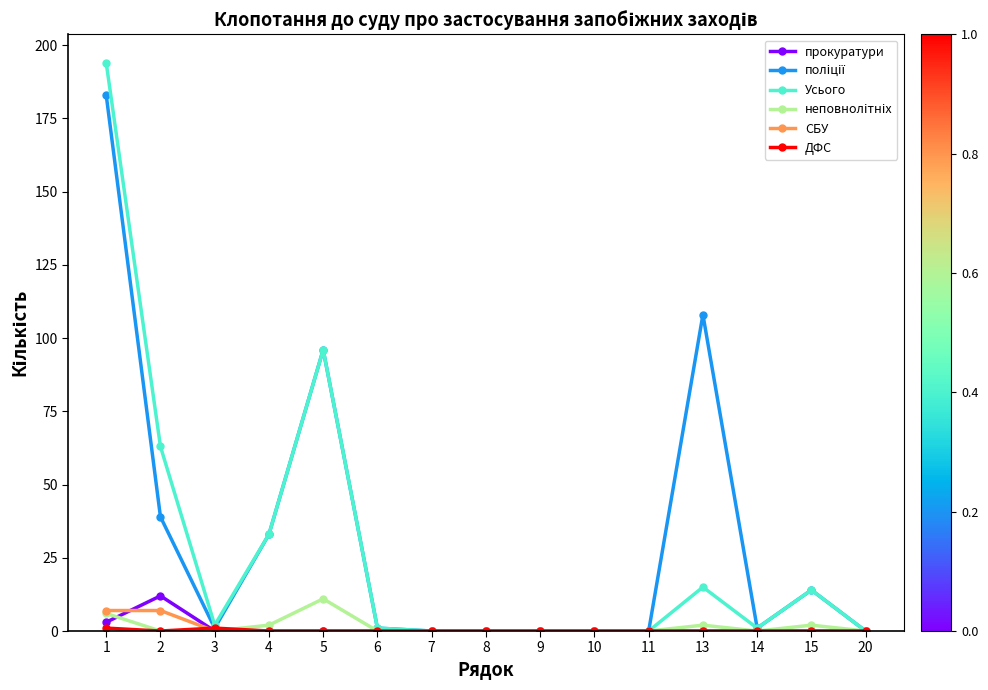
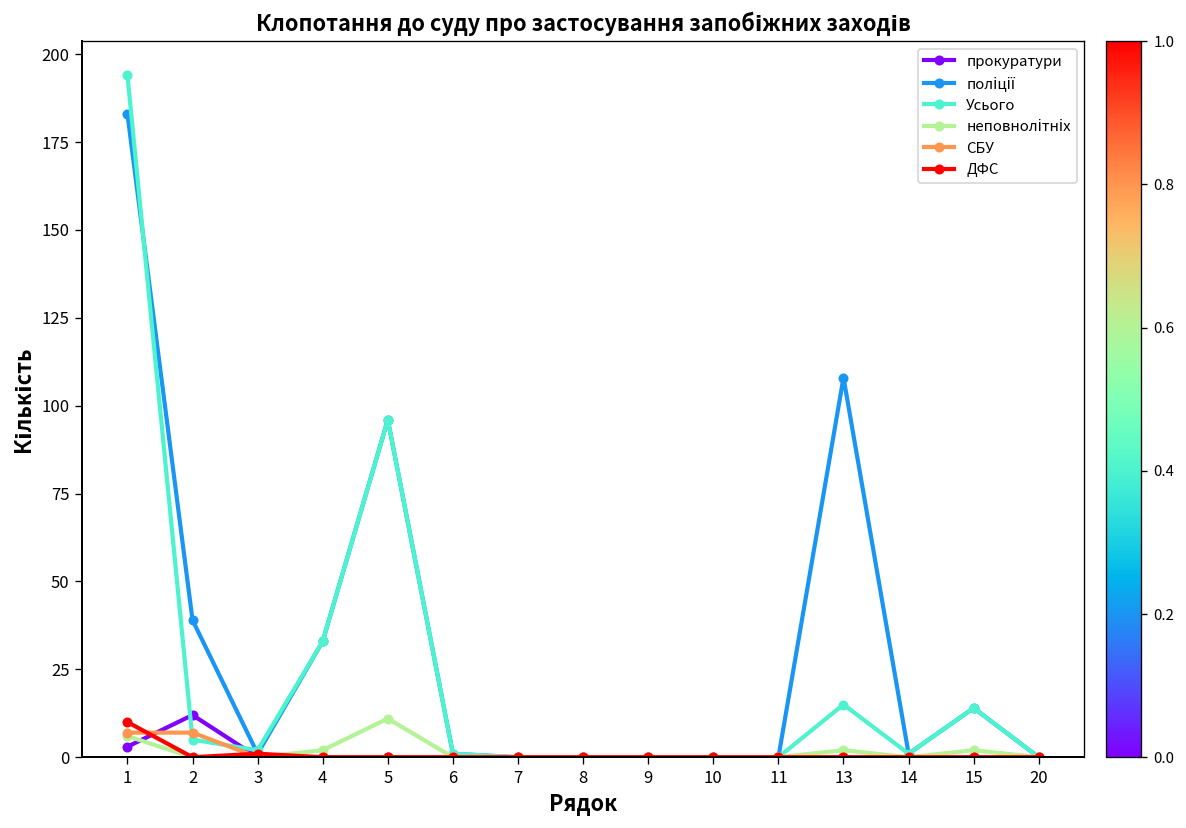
ДФС, 1: 1 -> 10
Усього, 2: 63 -> 5
